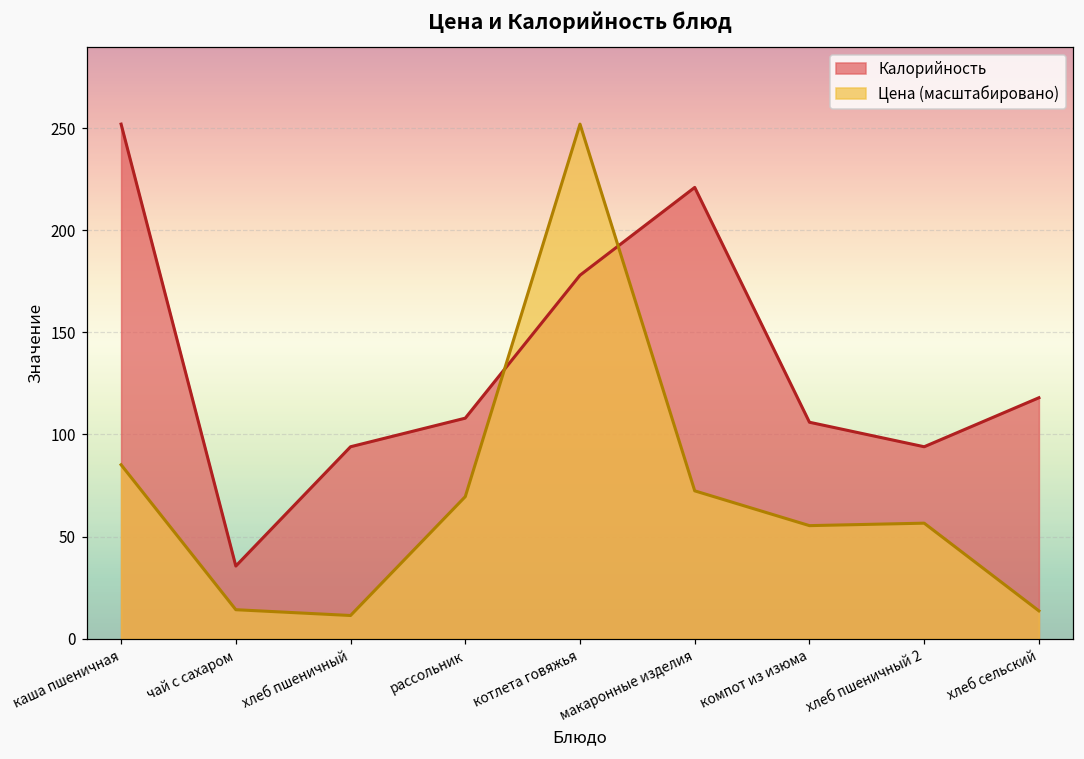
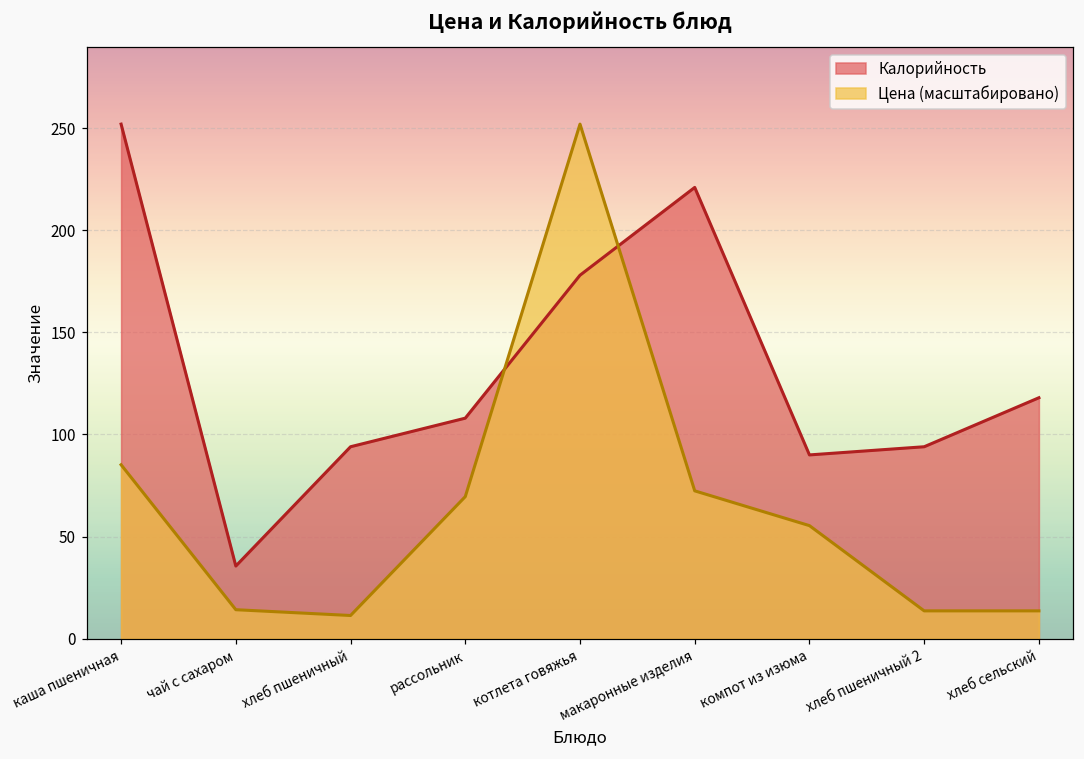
Калорийность, компот из изюма: 106 -> 90
Цена (масштабировано), хлеб пшеничный 2: 57 -> 14
